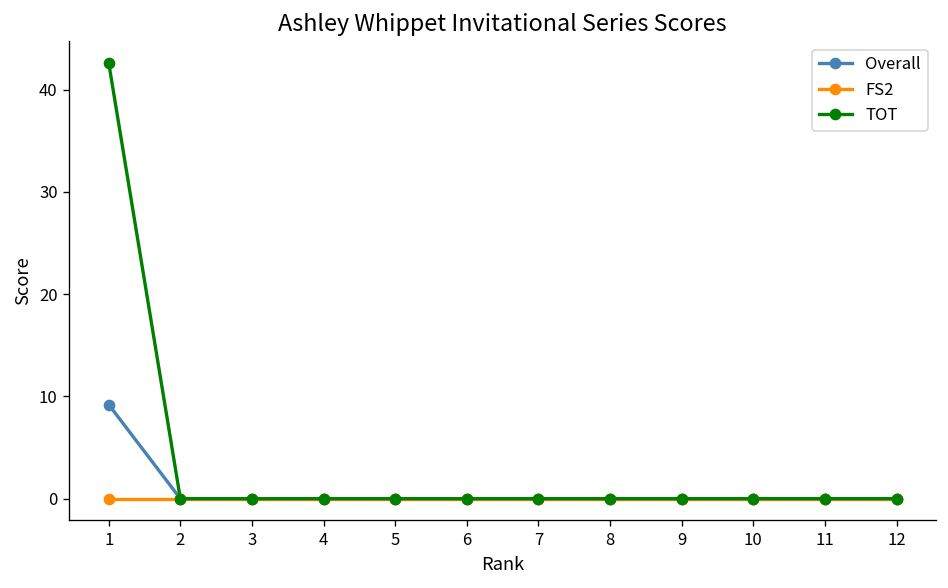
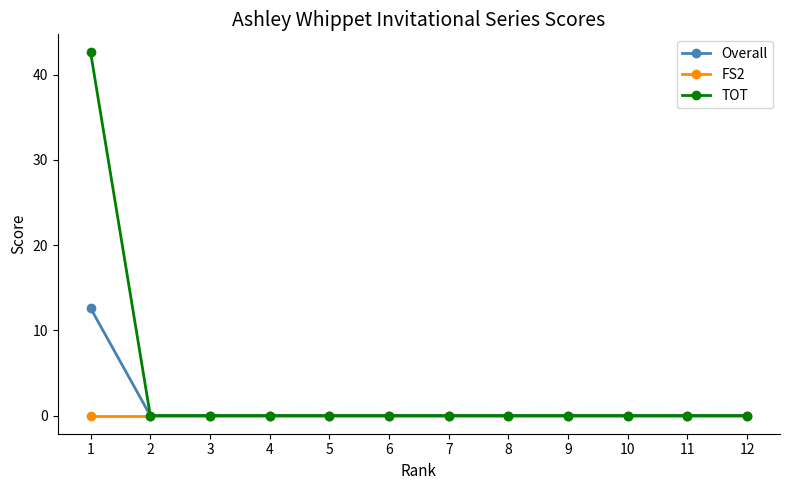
Overall, 1: 9 -> 13
